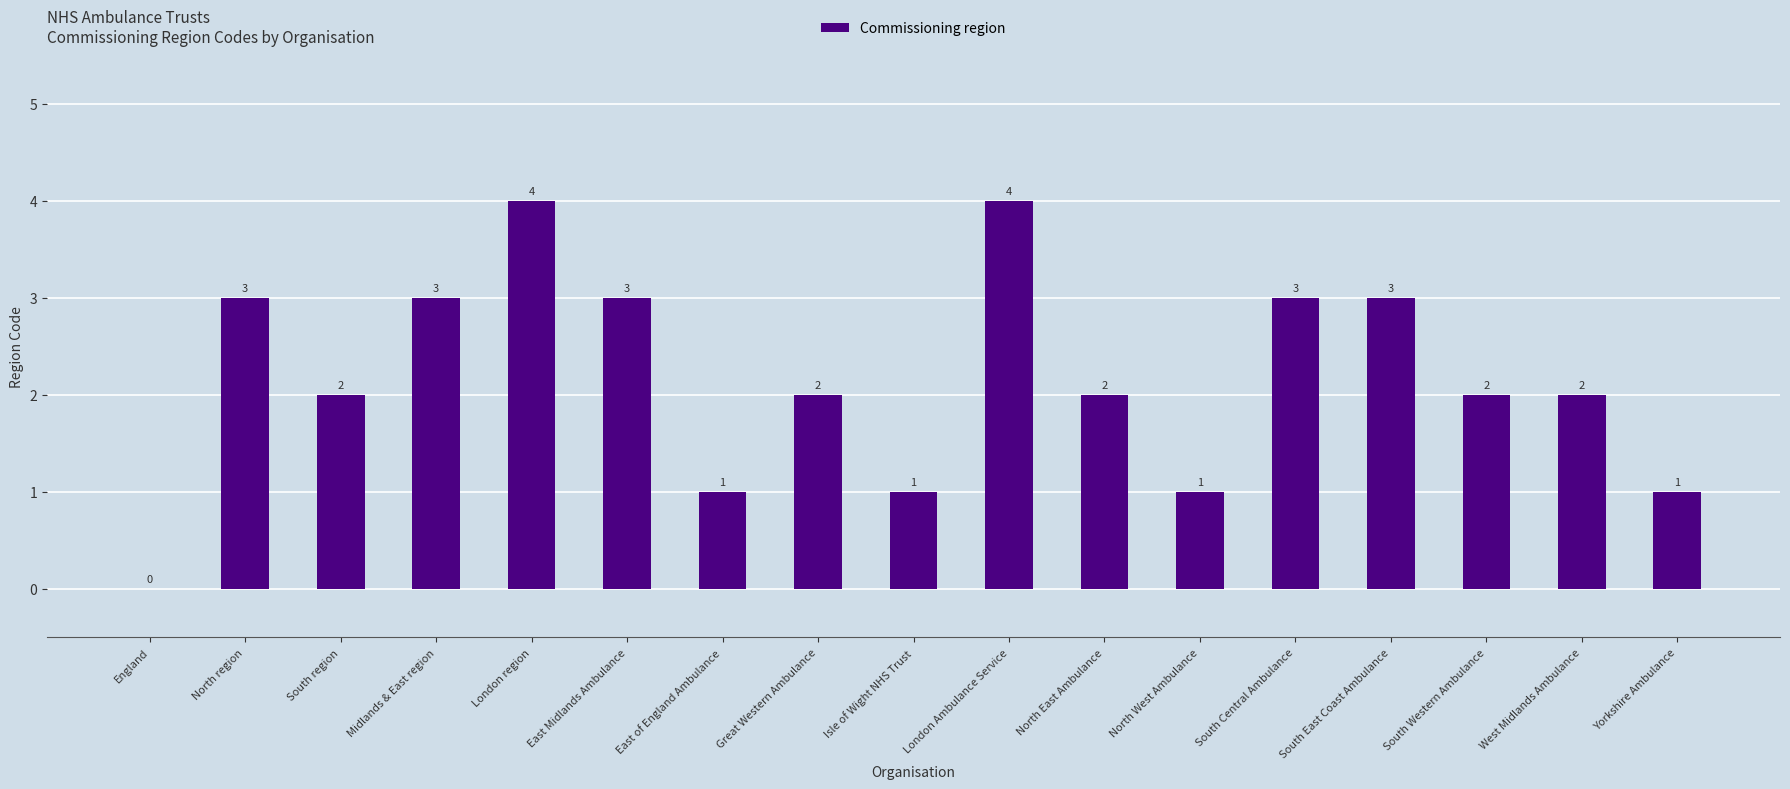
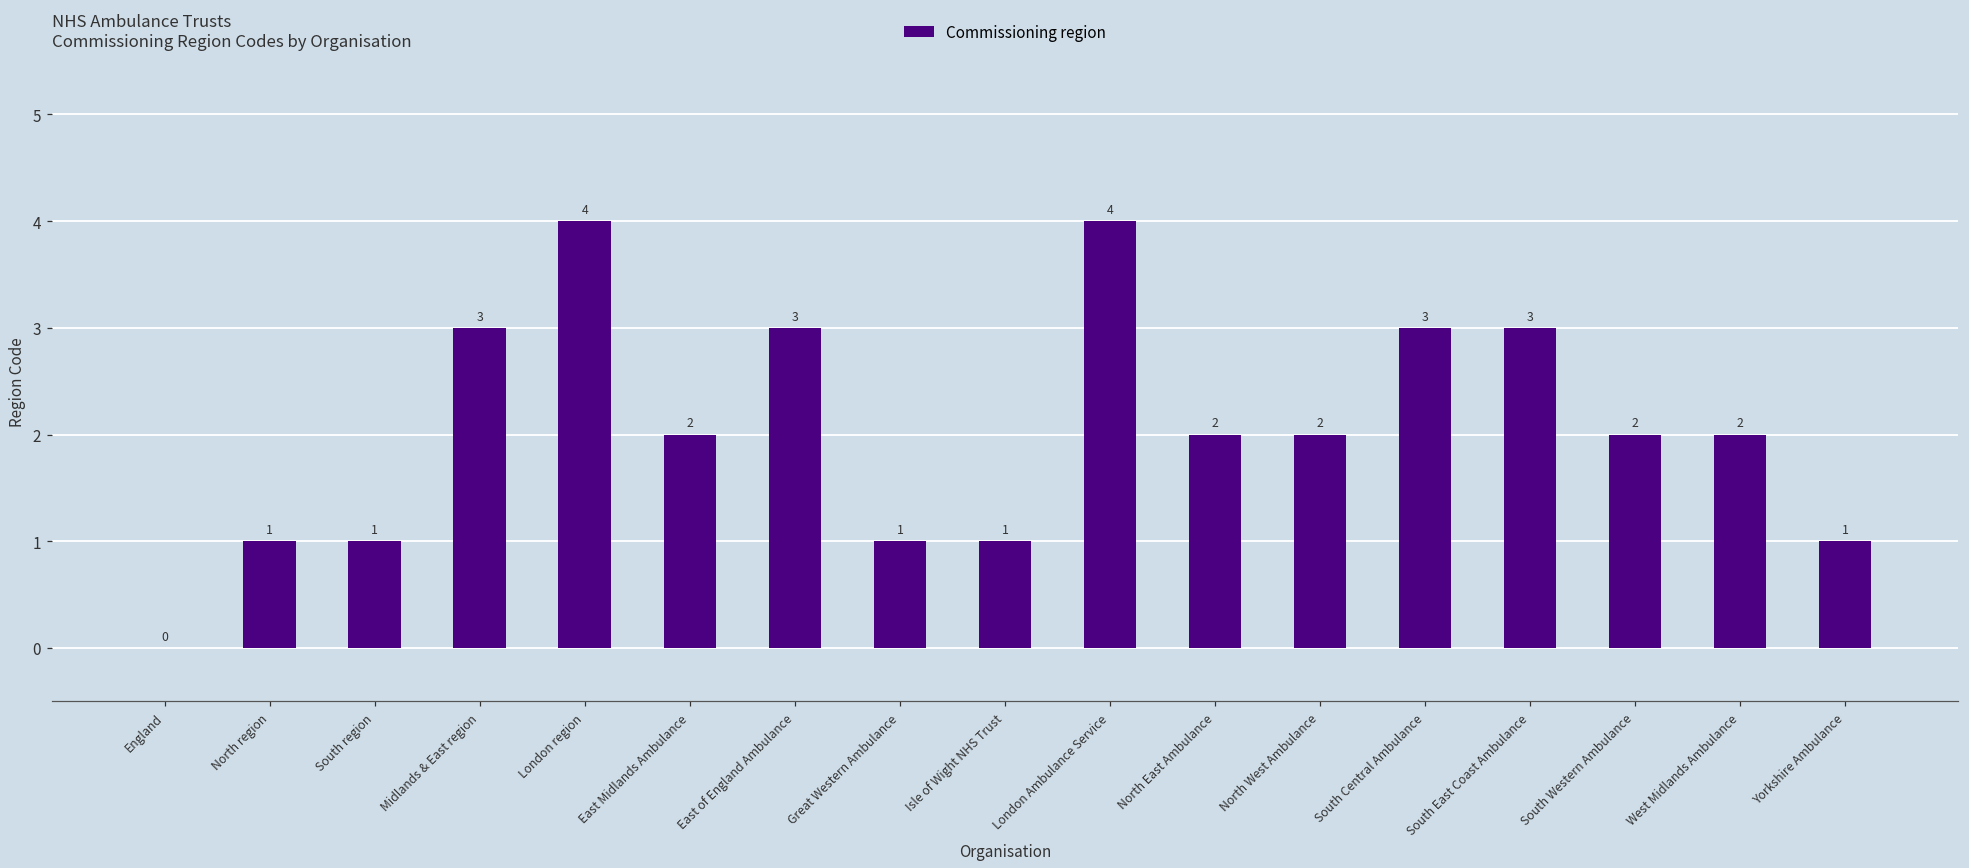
North region: 3 -> 1
South region: 2 -> 1
East Midlands Ambulance: 3 -> 2
East of England Ambulance: 1 -> 3
Great Western Ambulance: 2 -> 1
North West Ambulance: 1 -> 2
